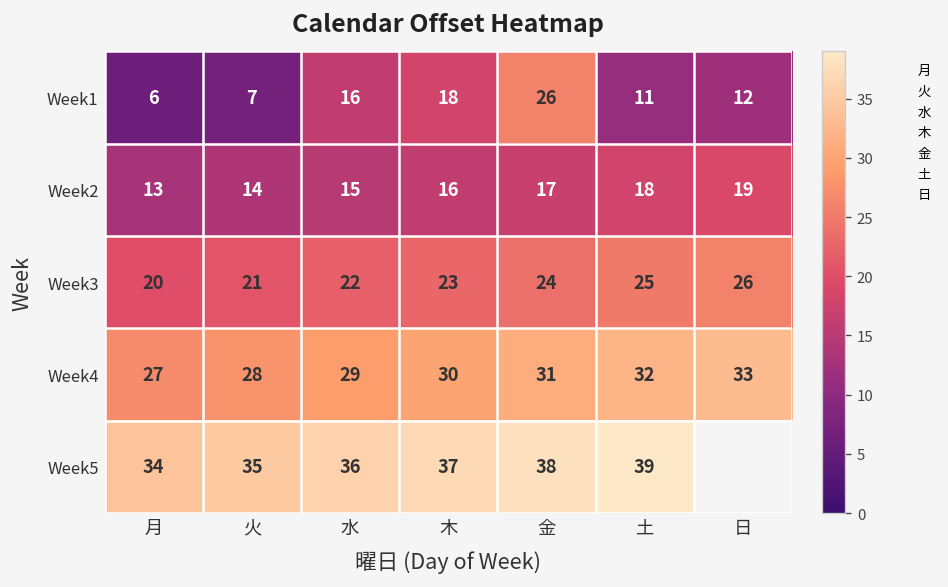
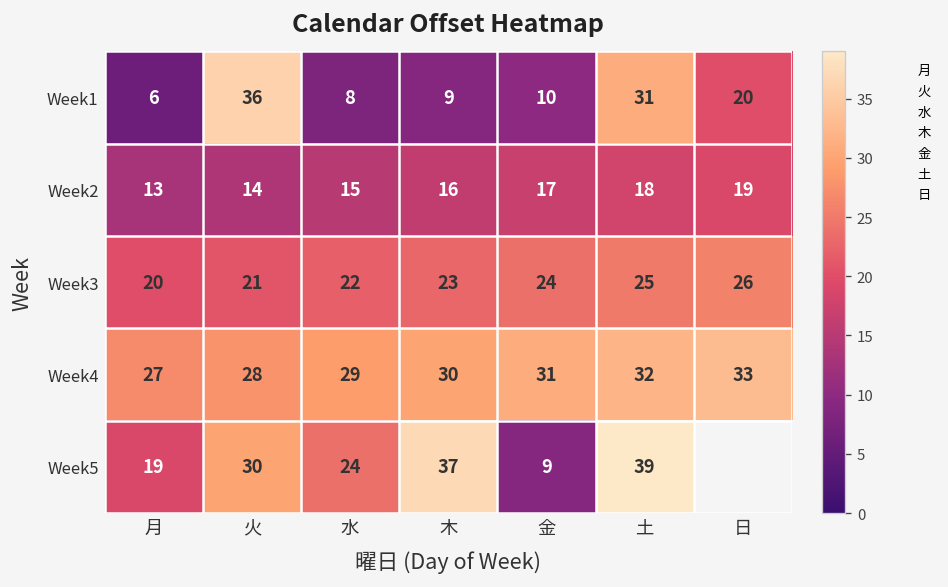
Week1, 火: 7 -> 36
Week1, 水: 16 -> 8
Week1, 木: 18 -> 9
Week1, 金: 26 -> 10
Week1, 土: 11 -> 31
Week1, 日: 12 -> 20
Week5, 月: 34 -> 19
Week5, 火: 35 -> 30
Week5, 水: 36 -> 24
Week5, 金: 38 -> 9
